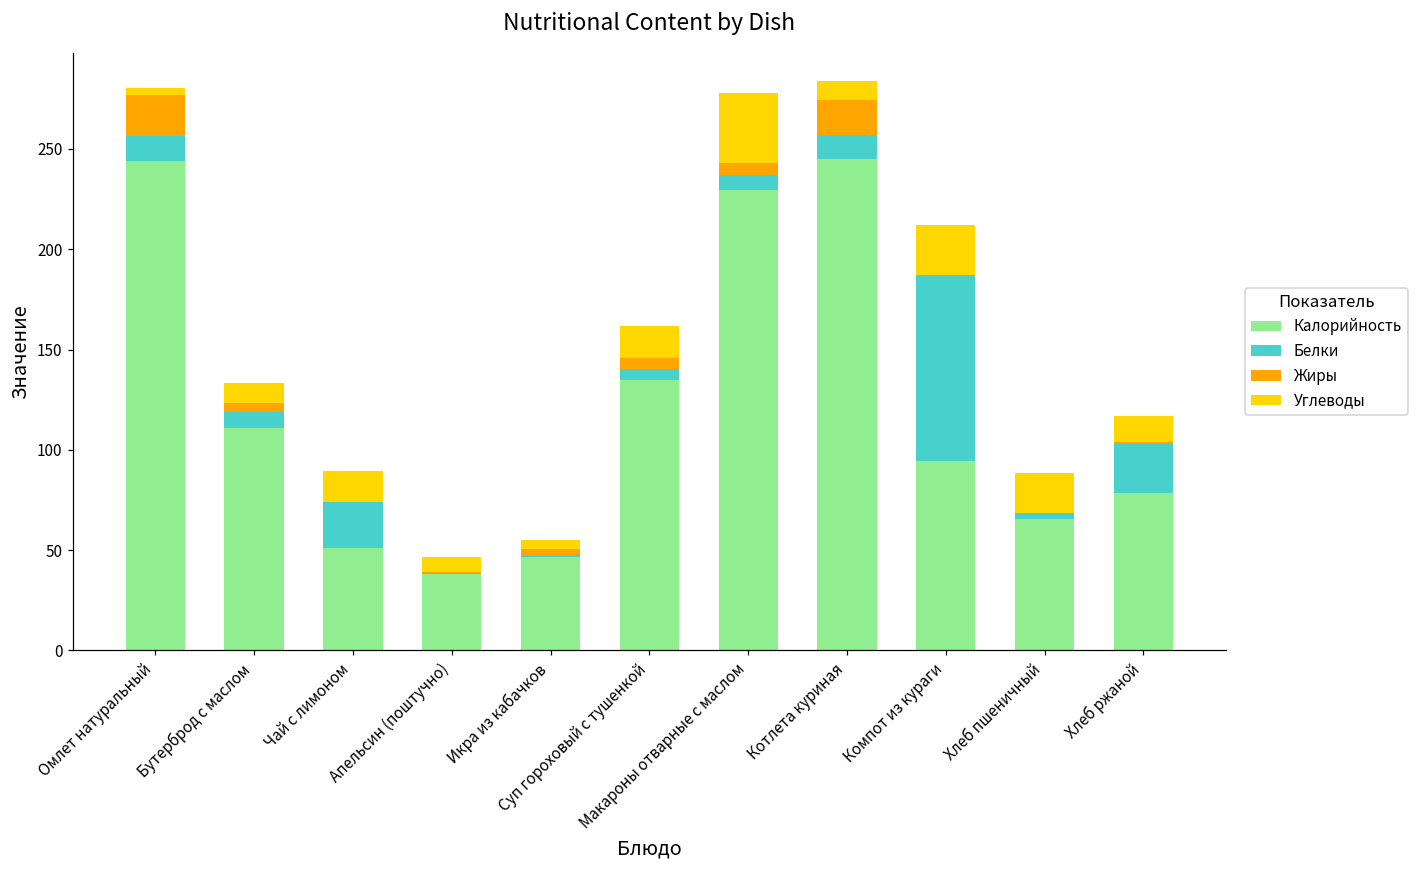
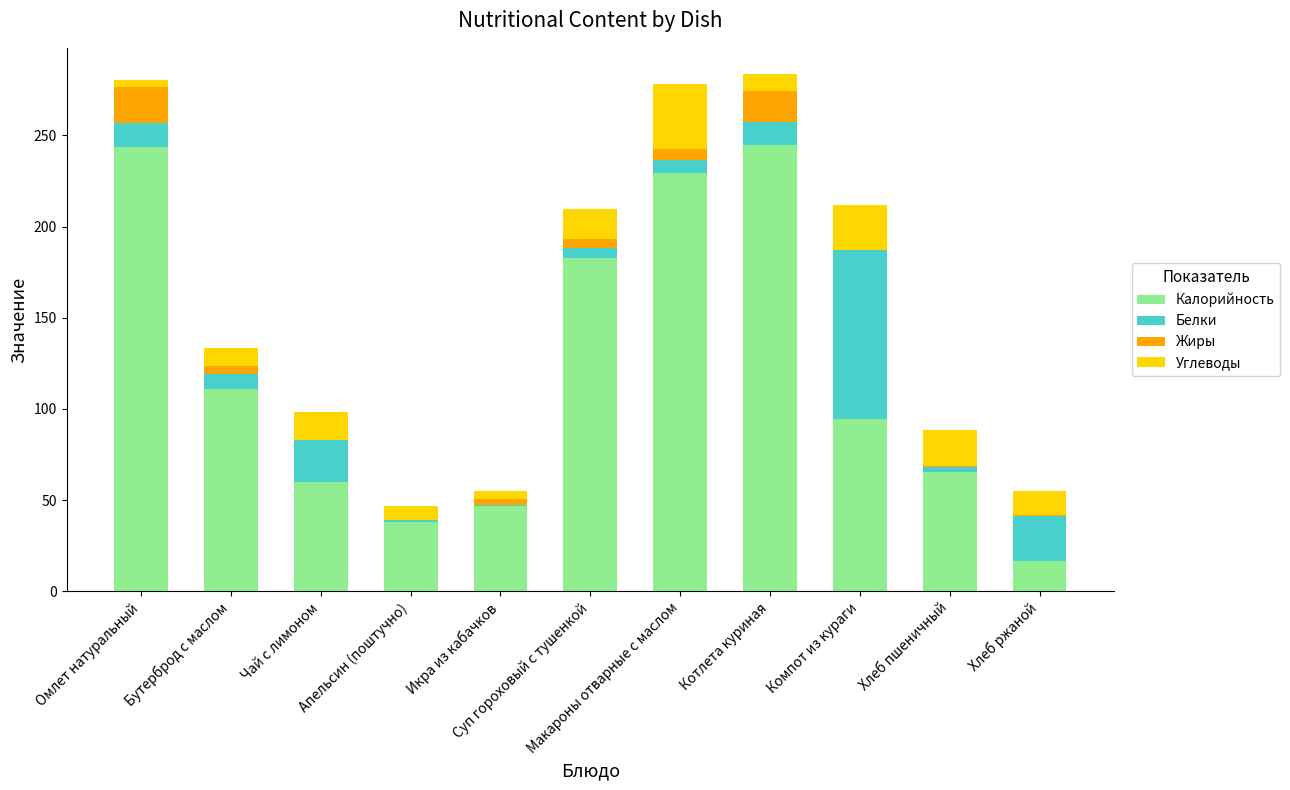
Калорийность, Чай с лимоном: 51 -> 60
Калорийность, Суп гороховый с тушенкой: 135 -> 183
Калорийность, Хлеб ржаной: 78 -> 16
